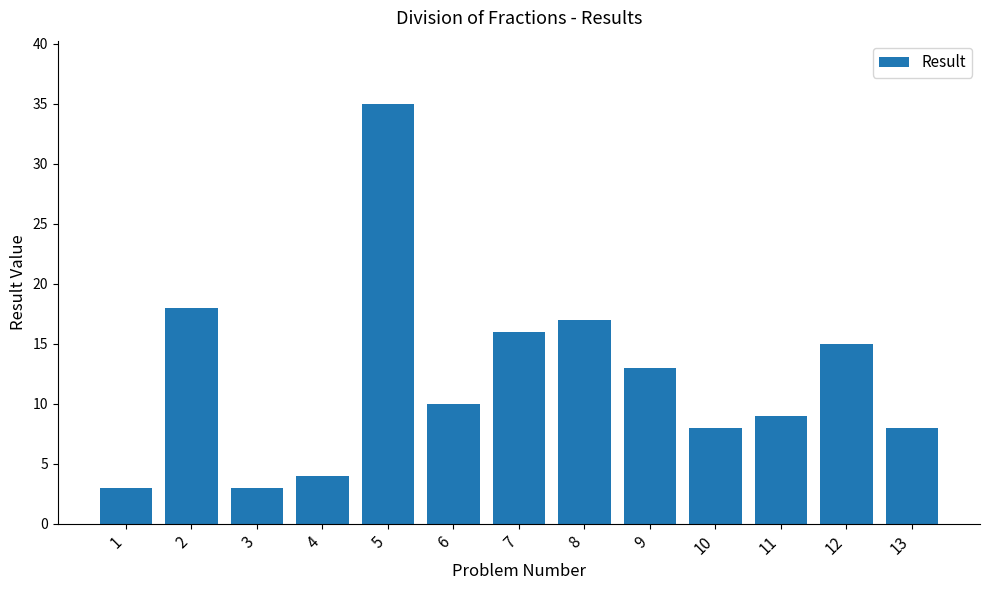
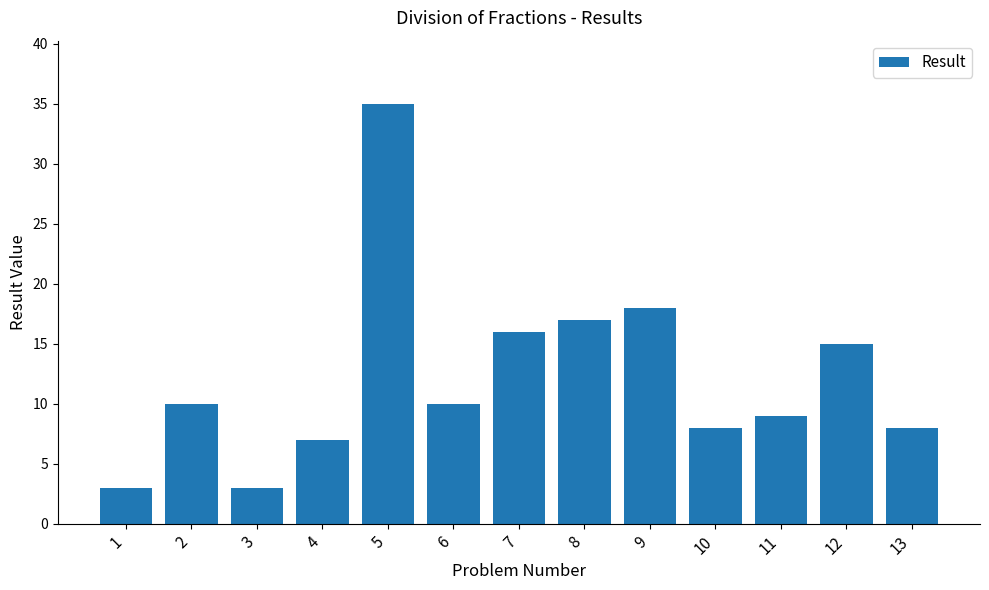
2: 18 -> 10
4: 4 -> 7
9: 13 -> 18
